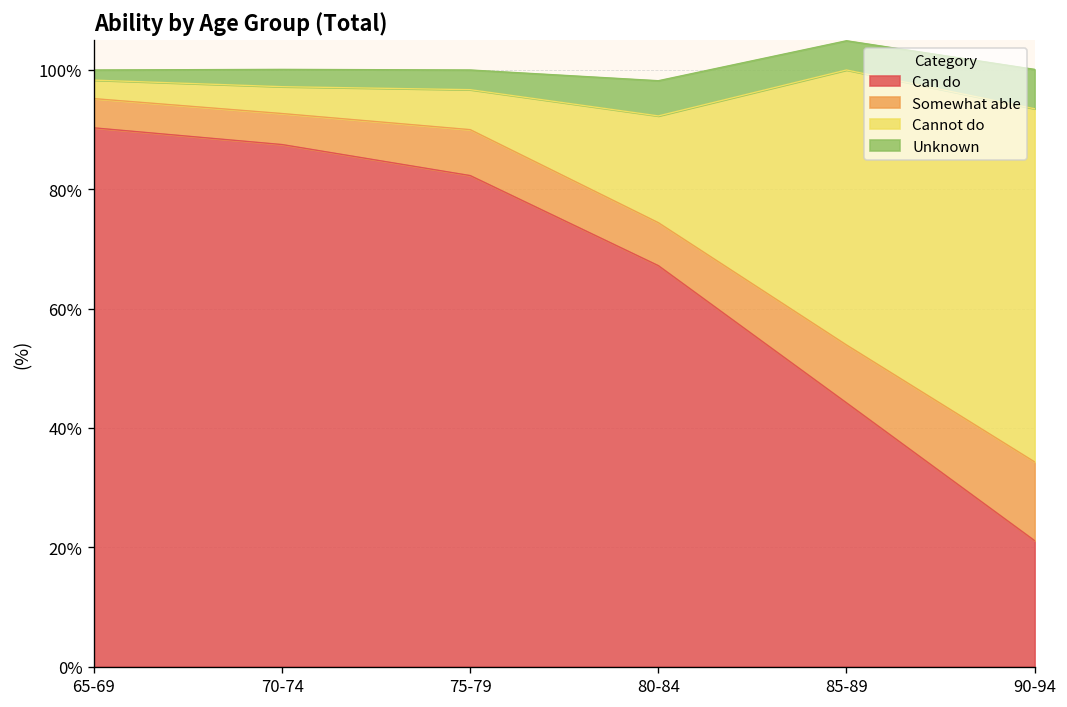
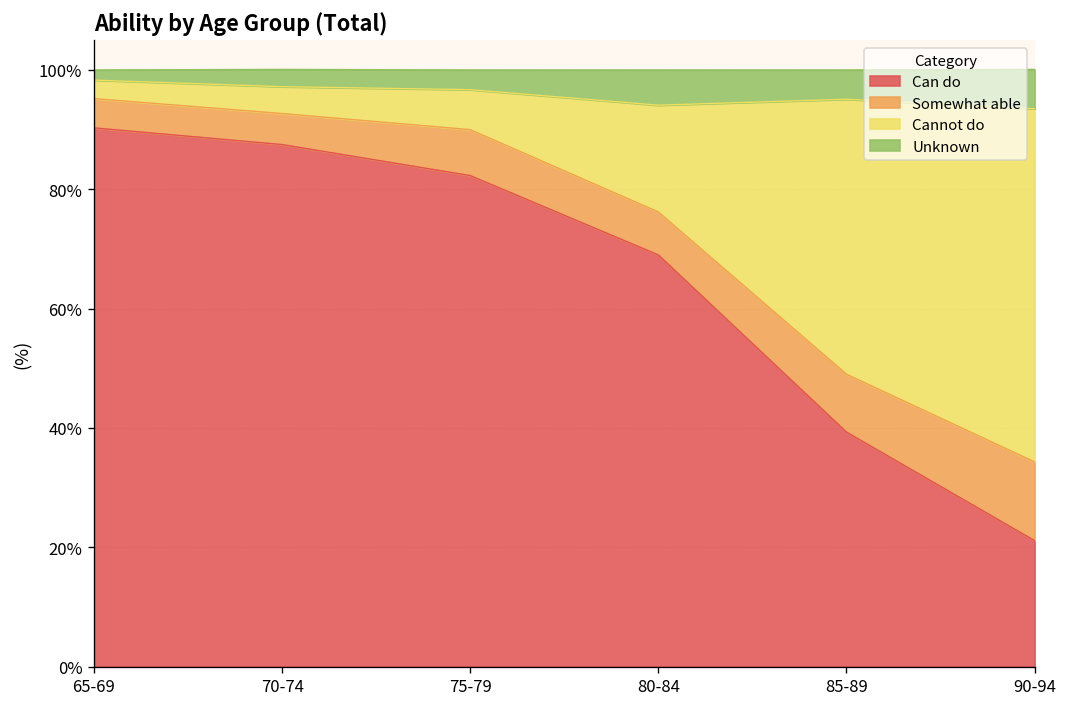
Can do, 80-84: 67% -> 69%
Can do, 85-89: 44% -> 39%
